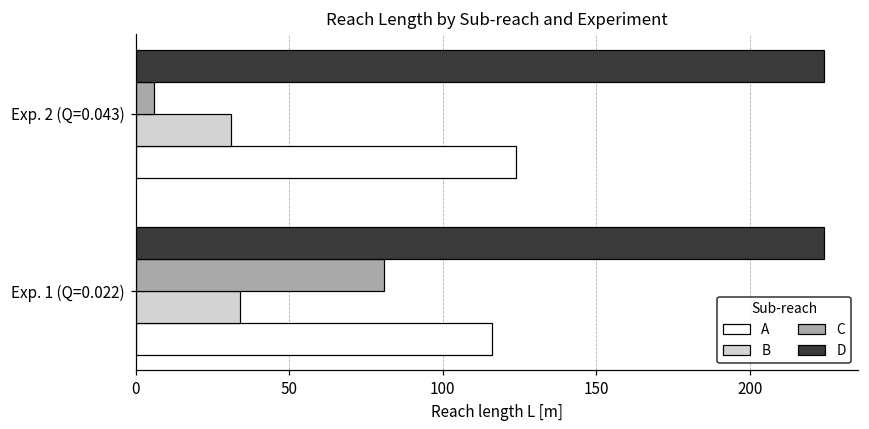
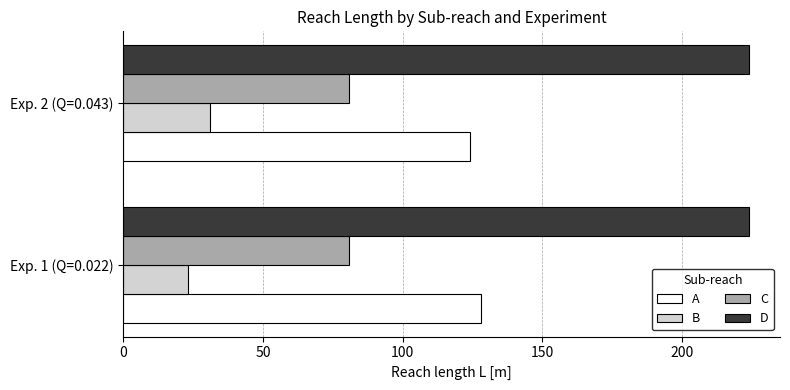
C, Exp. 2 (Q=0.043): 6 -> 81
B, Exp. 1 (Q=0.022): 34 -> 23
A, Exp. 1 (Q=0.022): 116 -> 128
